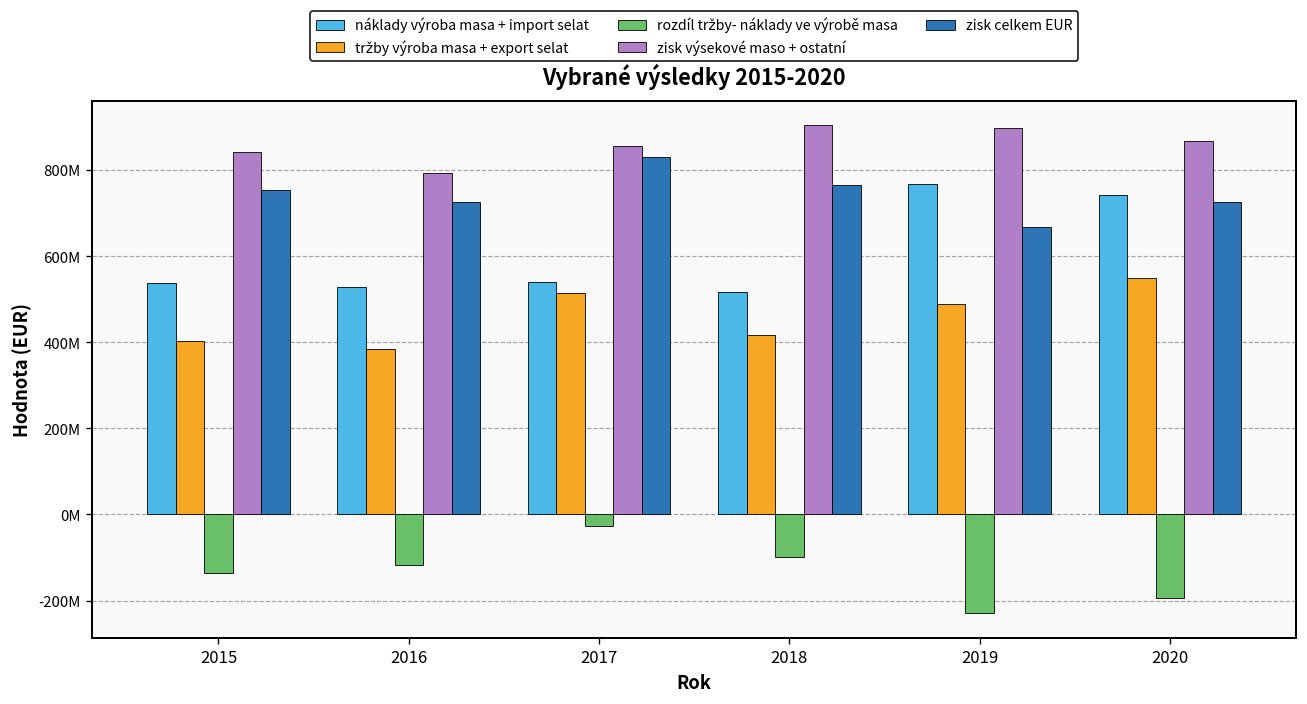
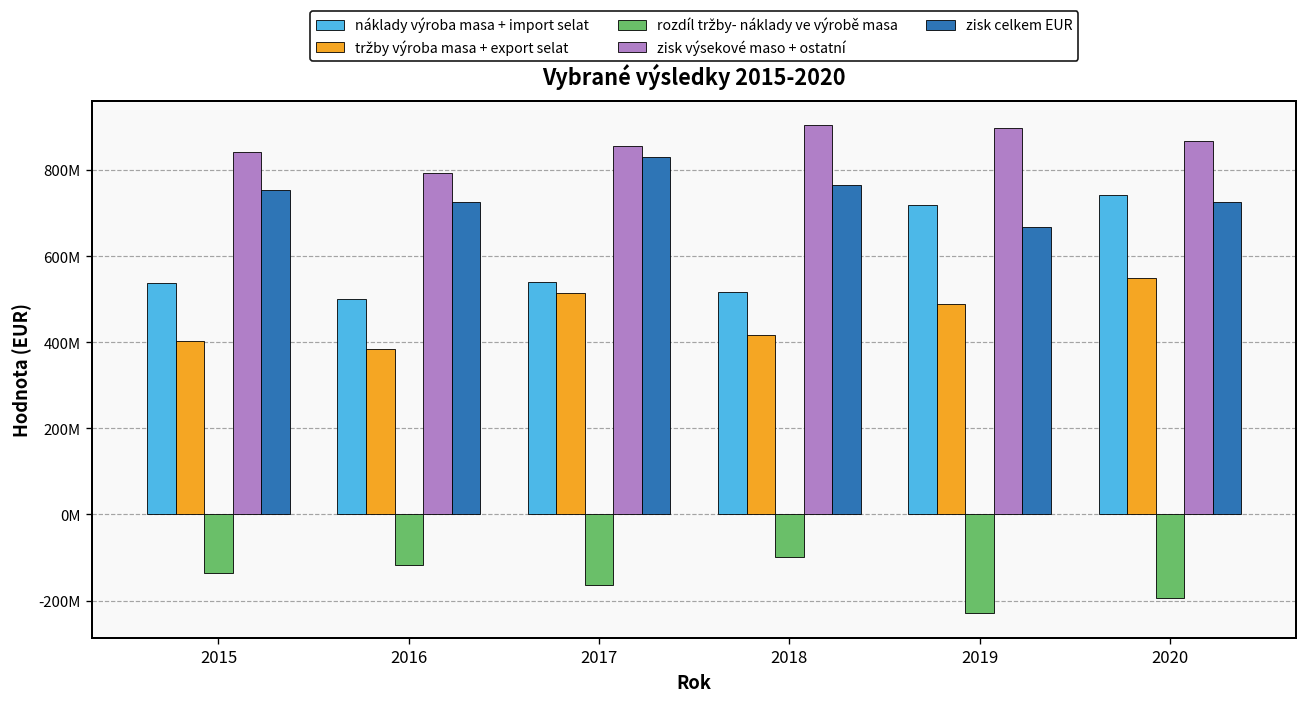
náklady výroba masa + import selat, 2016: 530000000 -> 500000000
rozdíl tržby- náklady ve výrobě masa, 2017: -30000000 -> -160000000
náklady výroba masa + import selat, 2019: 770000000 -> 720000000
